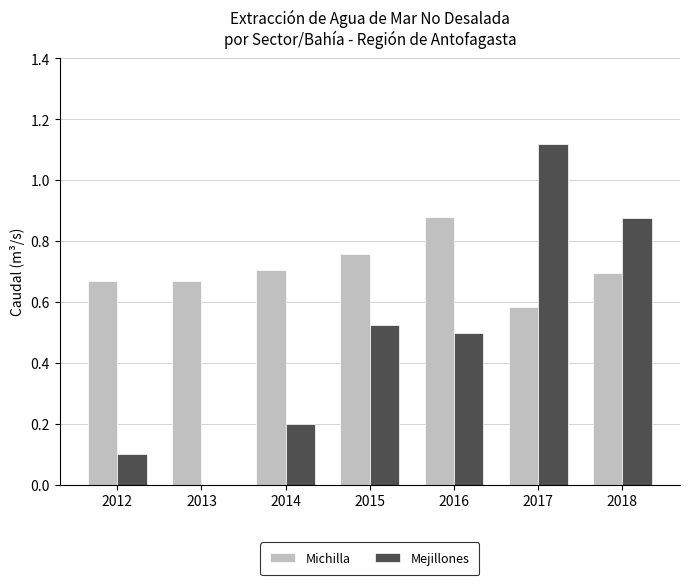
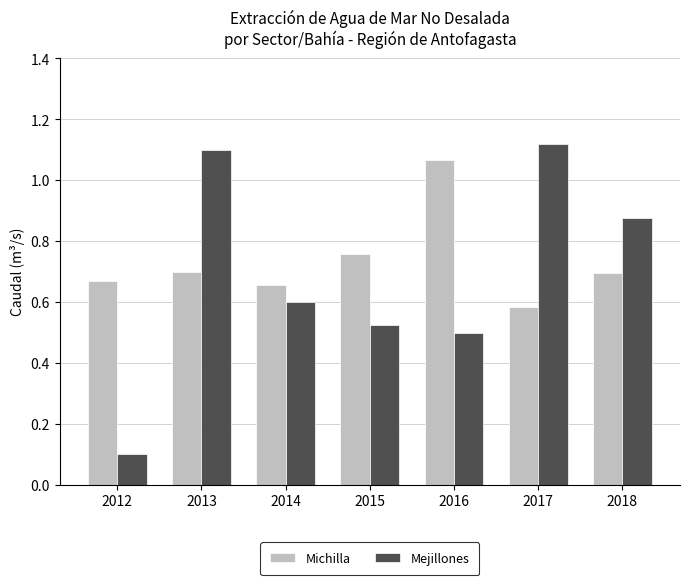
Michilla, 2013: 0.67 -> 0.70
Mejillones, 2013: 0.0 -> 1.1
Michilla, 2014: 0.70 -> 0.66
Mejillones, 2014: 0.2 -> 0.6
Michilla, 2016: 0.88 -> 1.07
